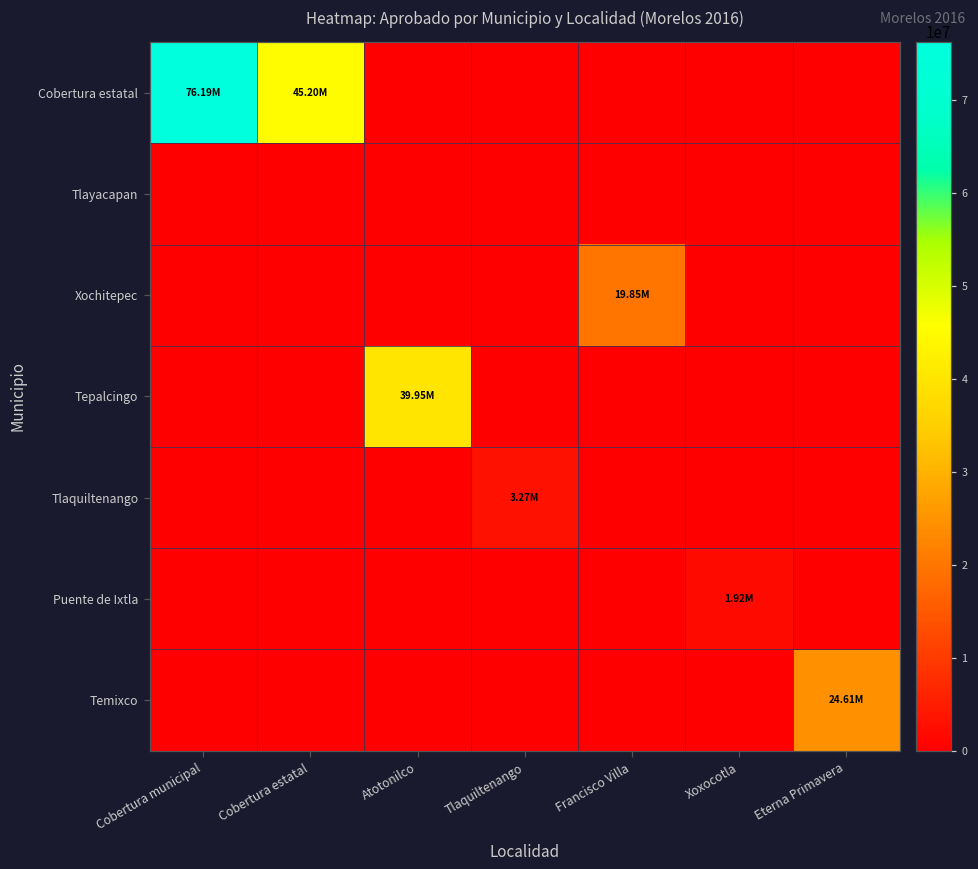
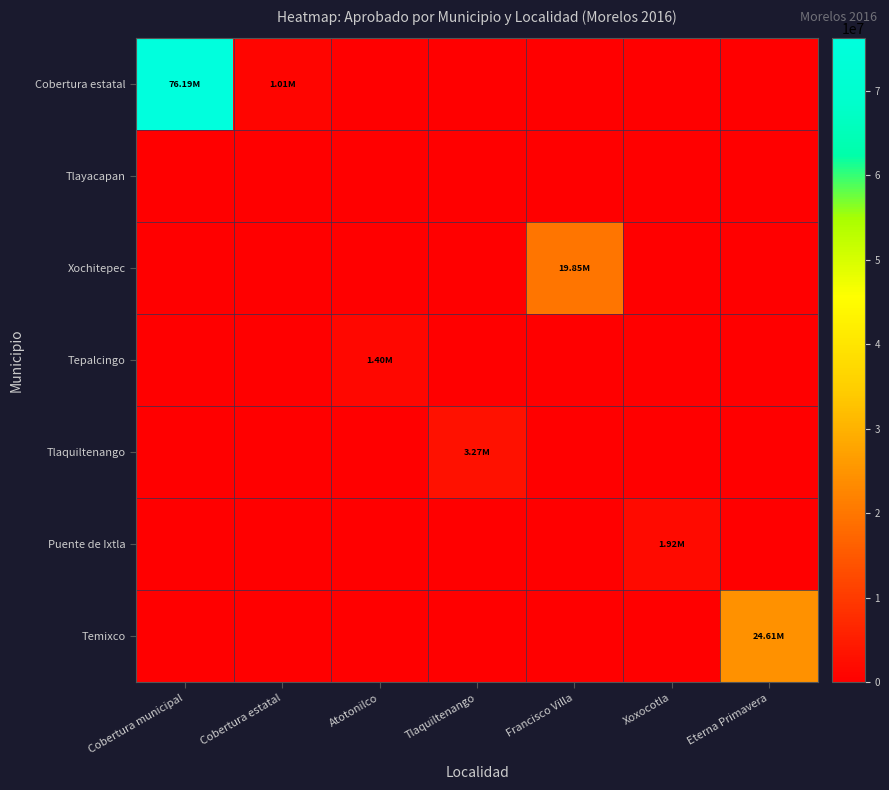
Cobertura estatal, Cobertura estatal: 45.20M -> 1.01M
Tepalcingo, Atotonilco: 39.95M -> 1.40M
